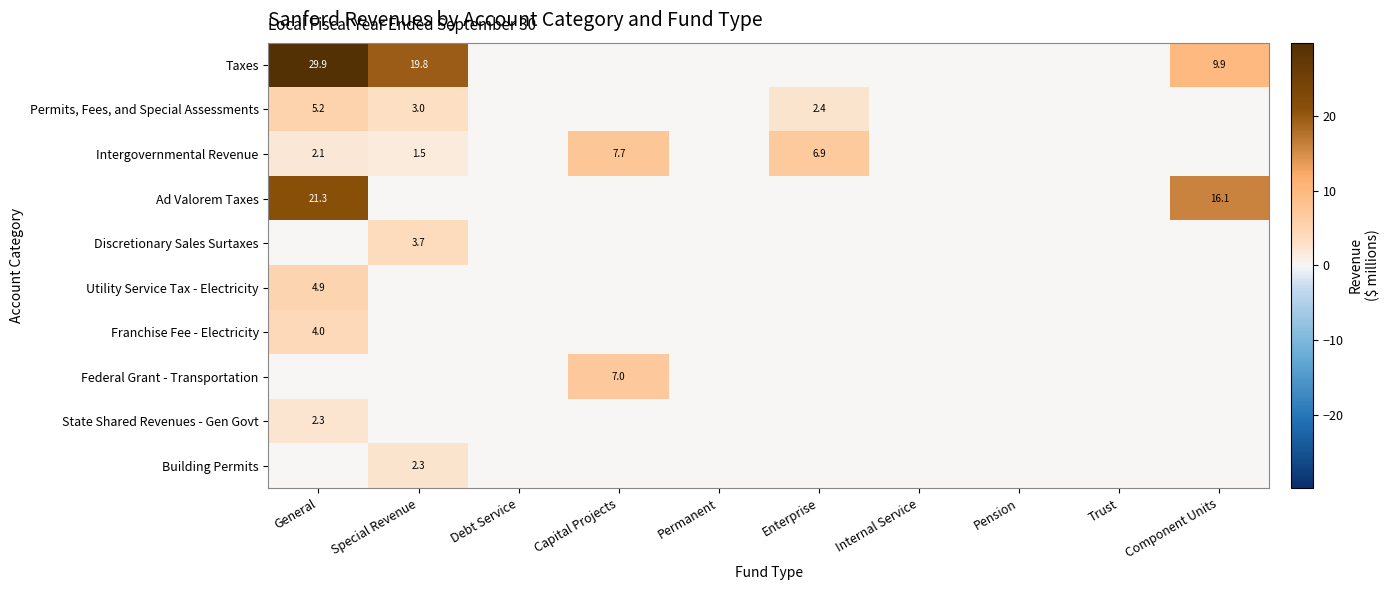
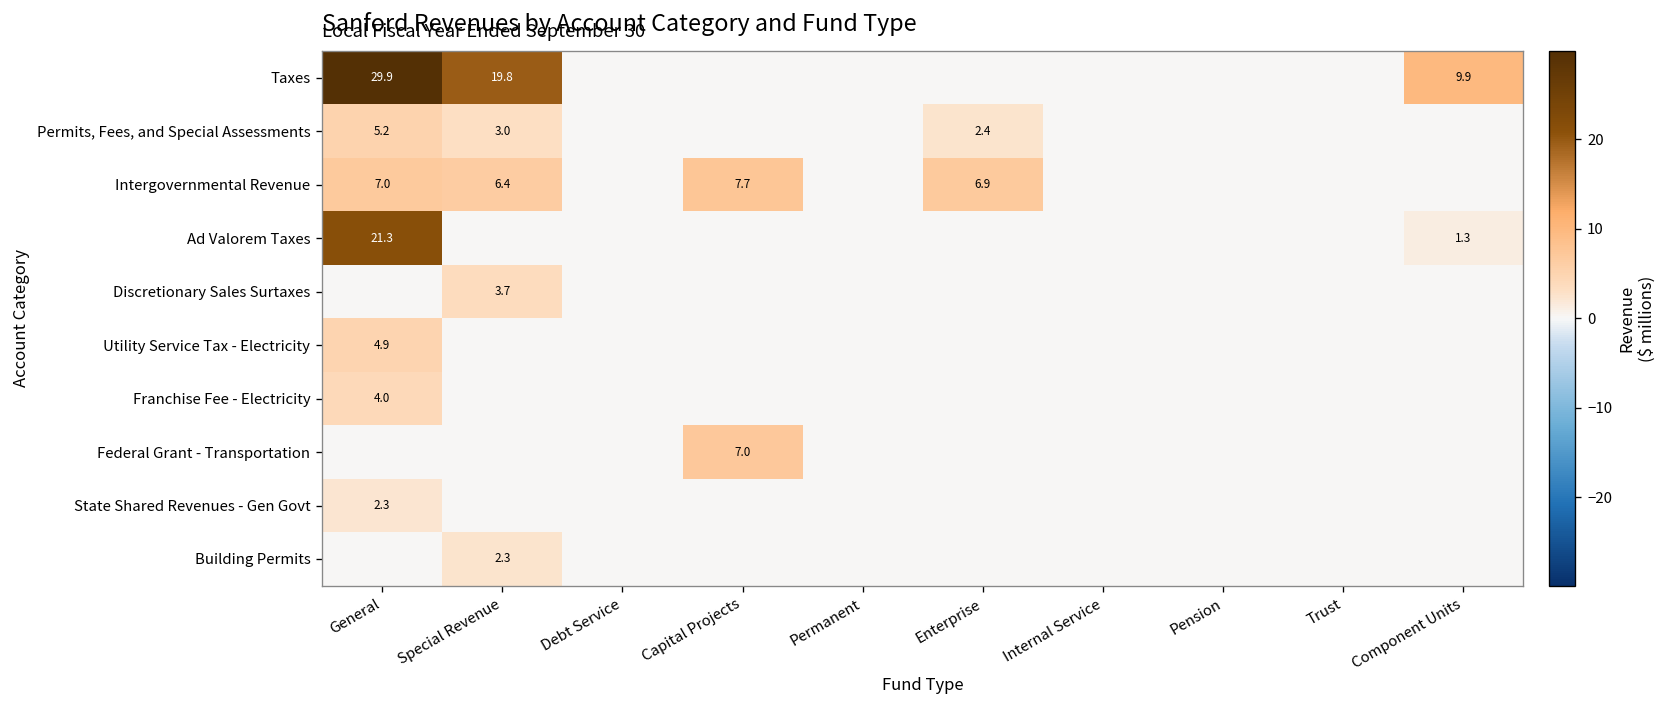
Intergovernmental Revenue, General: 2.1 -> 7.0
Intergovernmental Revenue, Special Revenue: 1.5 -> 6.4
Ad Valorem Taxes, Component Units: 16.1 -> 1.3
